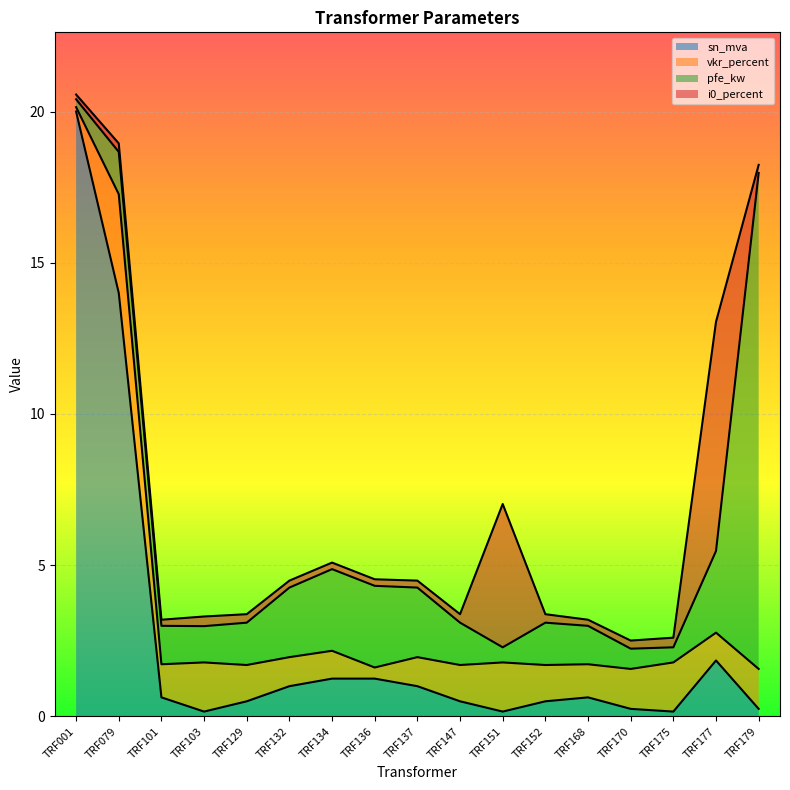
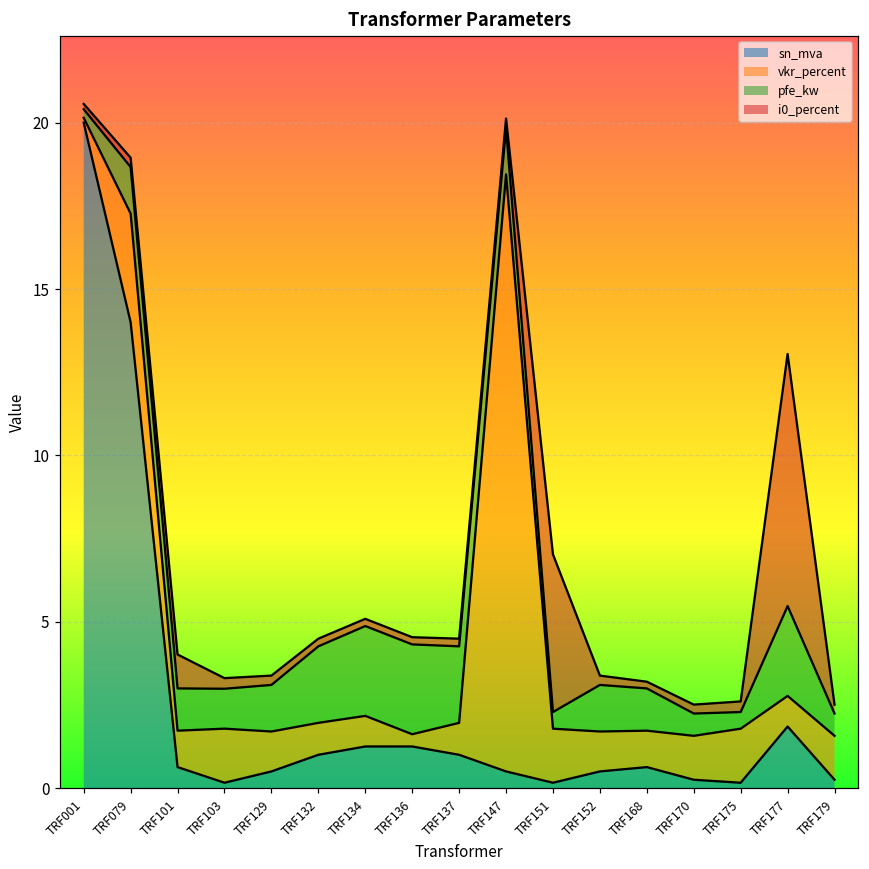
i0_percent, TRF101: 0.2 -> 1.0
vkr_percent, TRF147: 1.2 -> 17.9
pfe_kw, TRF179: 16.4 -> 0.7
